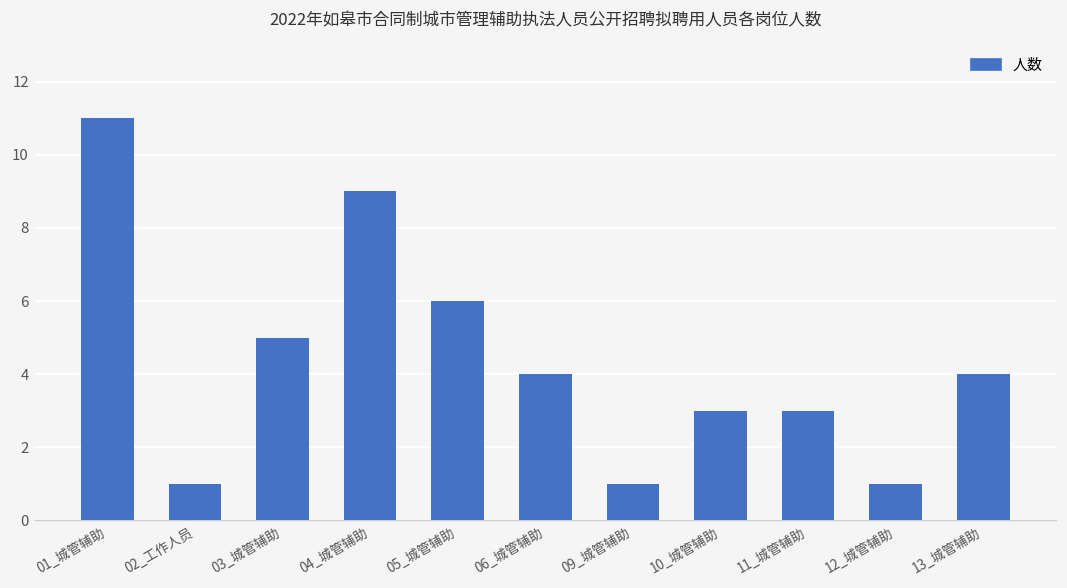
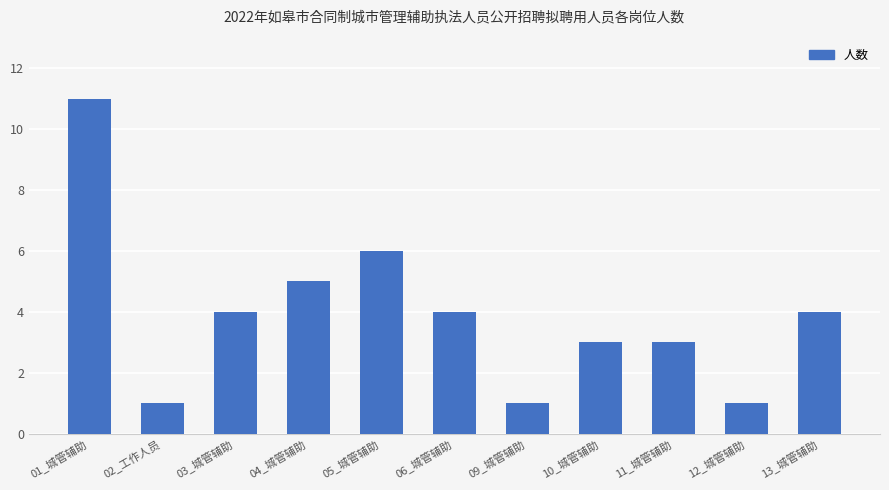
03_城管辅助: 5 -> 4
04_城管辅助: 9 -> 5
